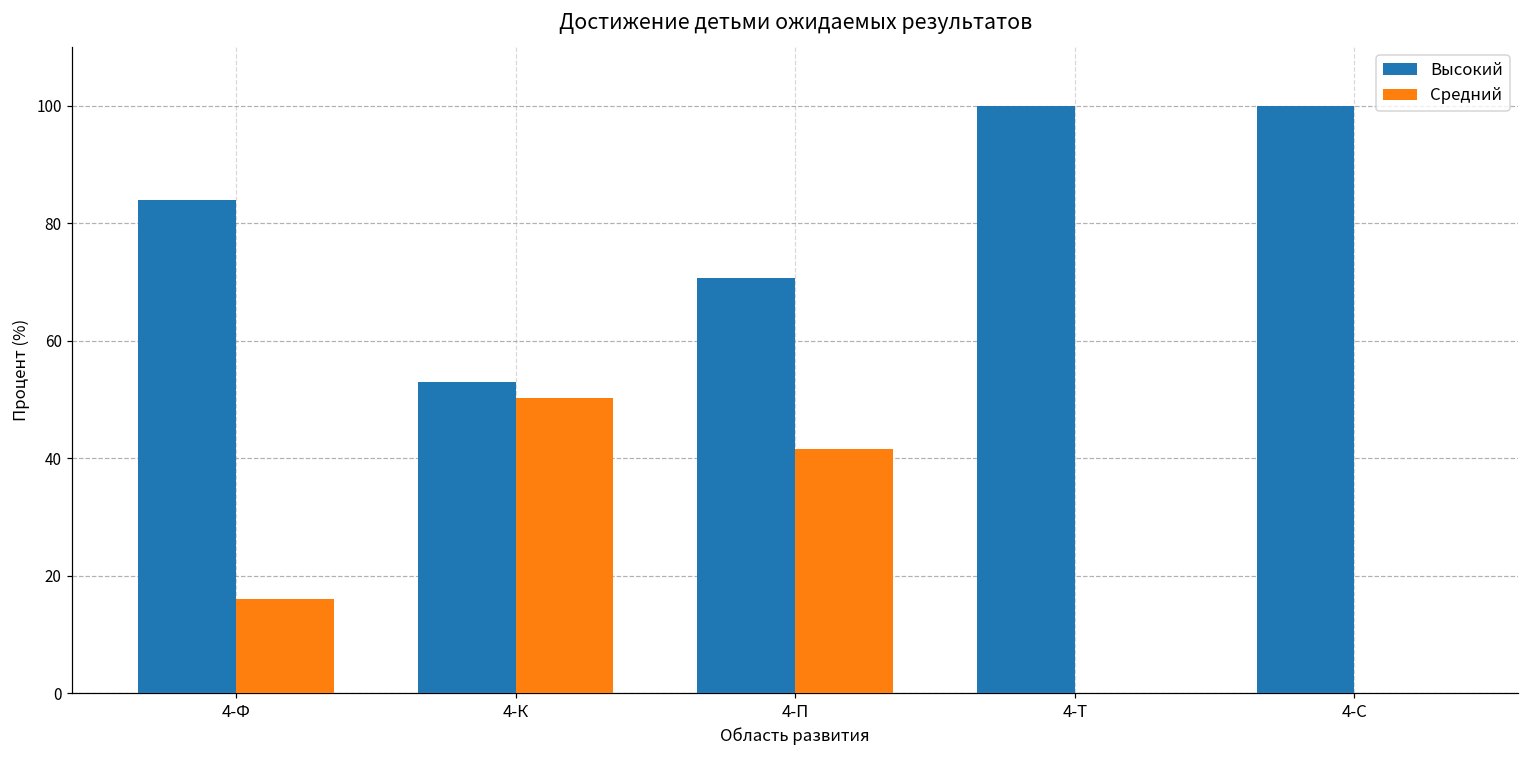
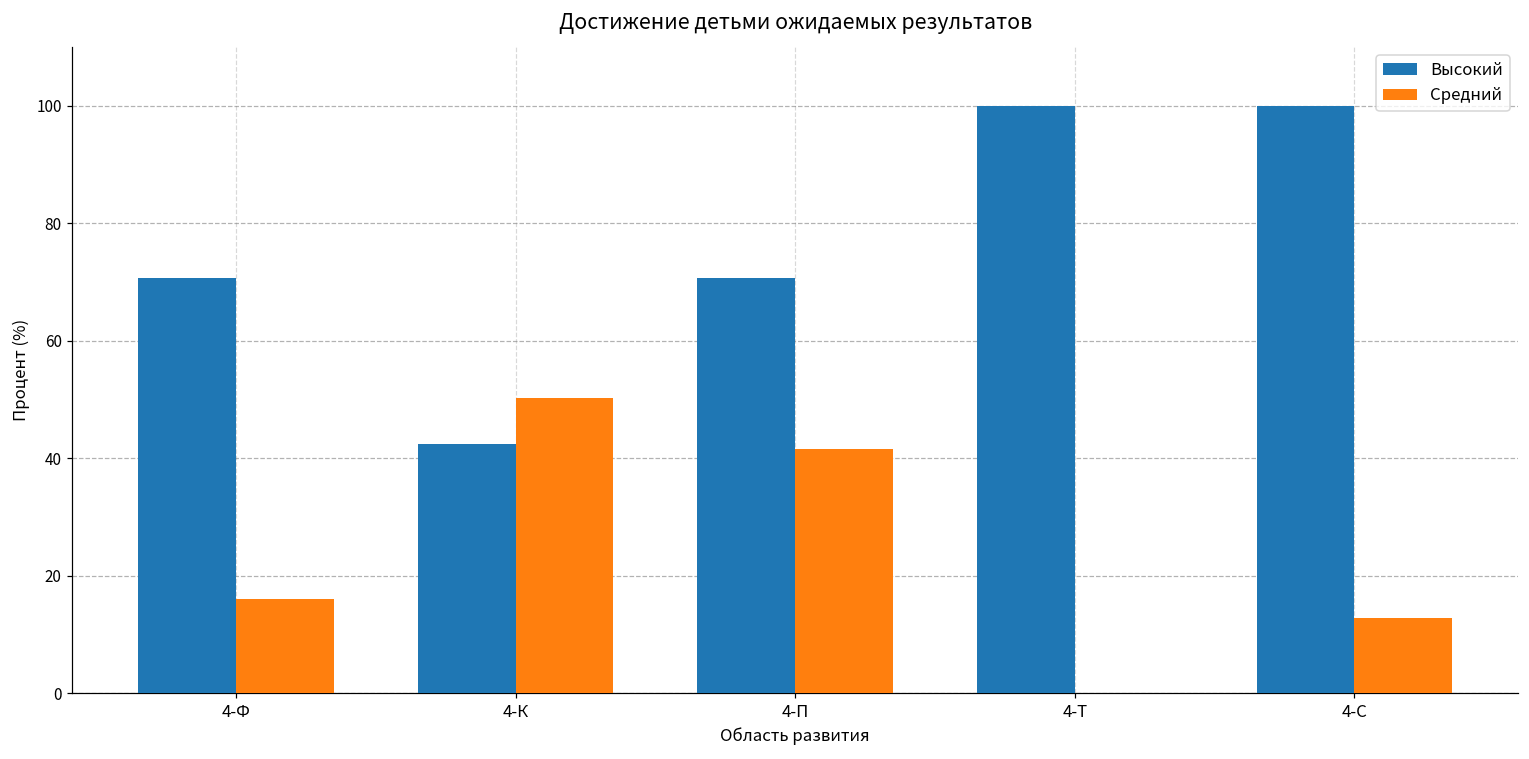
Высокий, 4-Ф: 84 -> 71
Высокий, 4-К: 53 -> 42
Средний, 4-С: 0 -> 13
